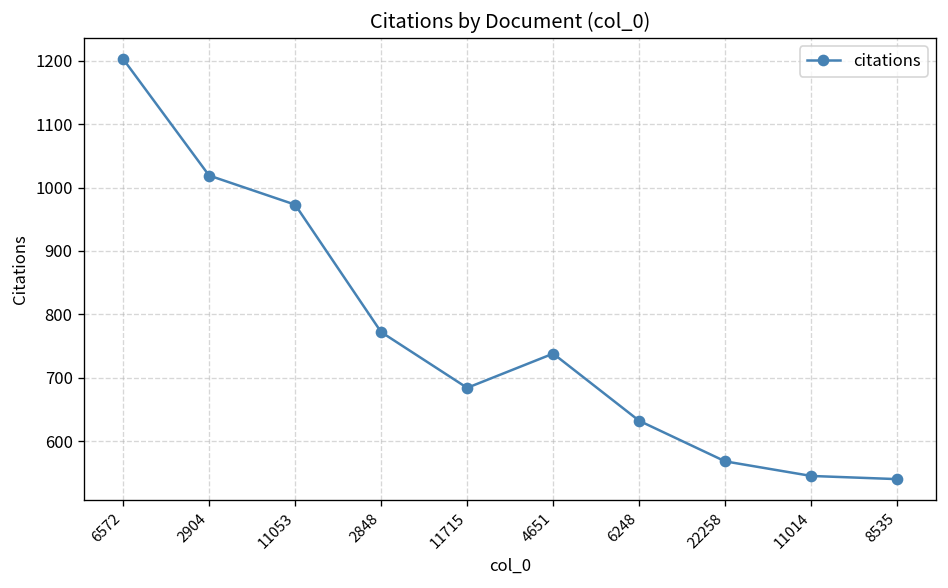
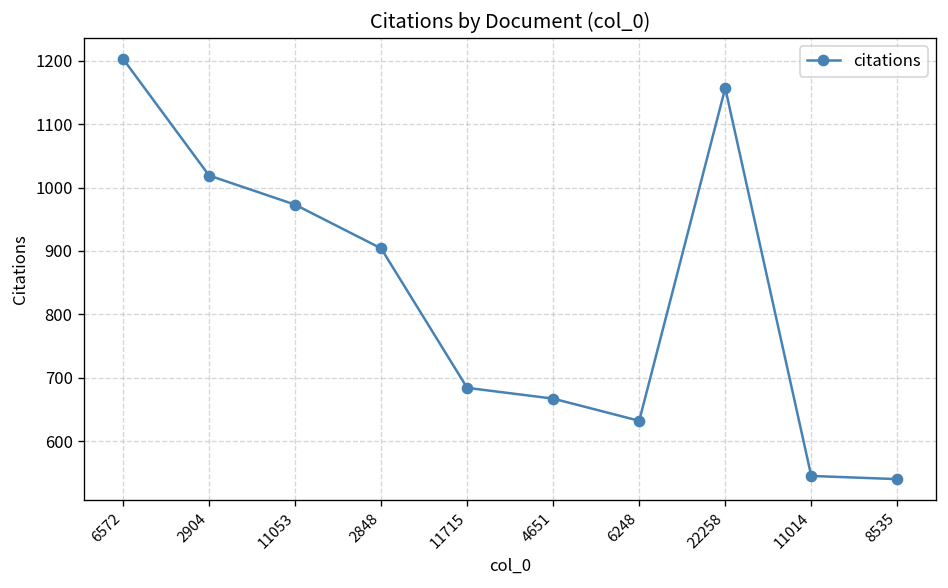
2848: 770 -> 900
4651: 740 -> 670
22258: 570 -> 1160
